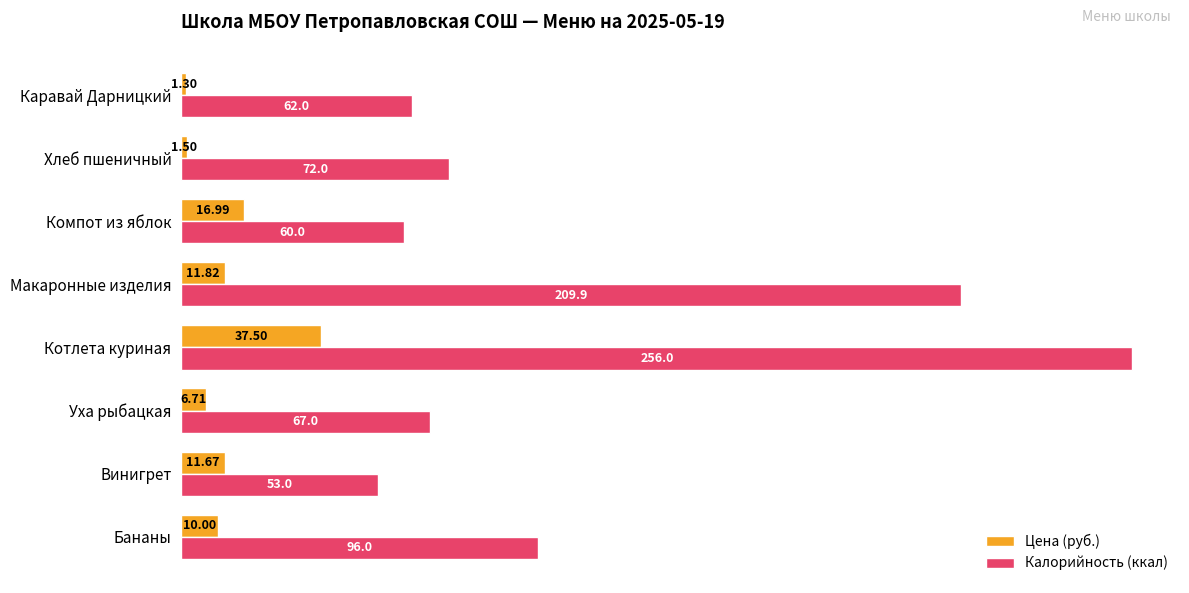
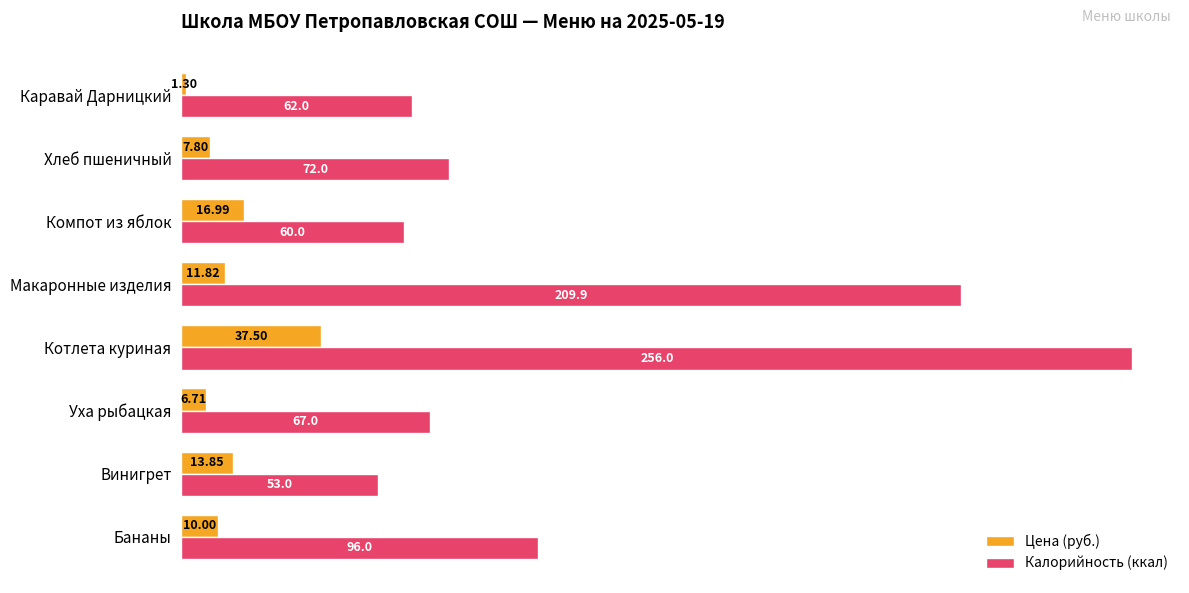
Цена (руб.), Хлеб пшеничный: 1.50 -> 7.80
Цена (руб.), Винигрет: 11.67 -> 13.85
